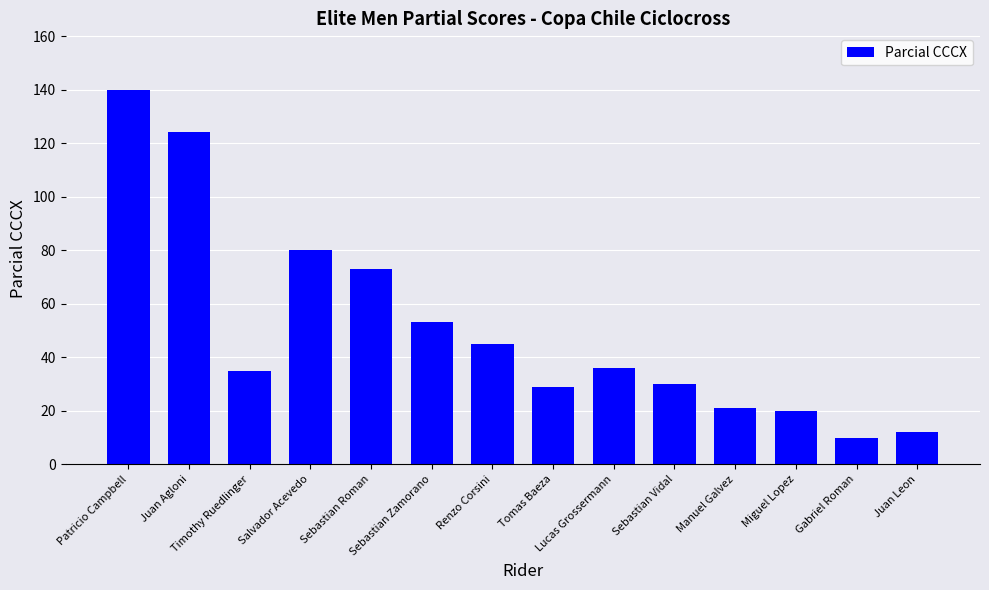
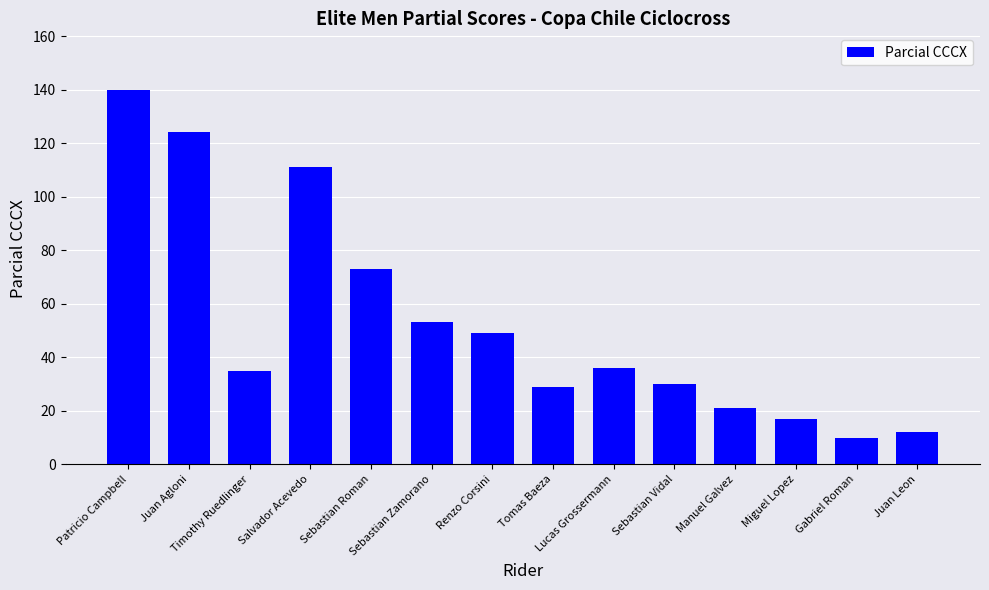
Salvador Acevedo: 80 -> 111
Renzo Corsini: 45 -> 49
Miguel Lopez: 20 -> 17
